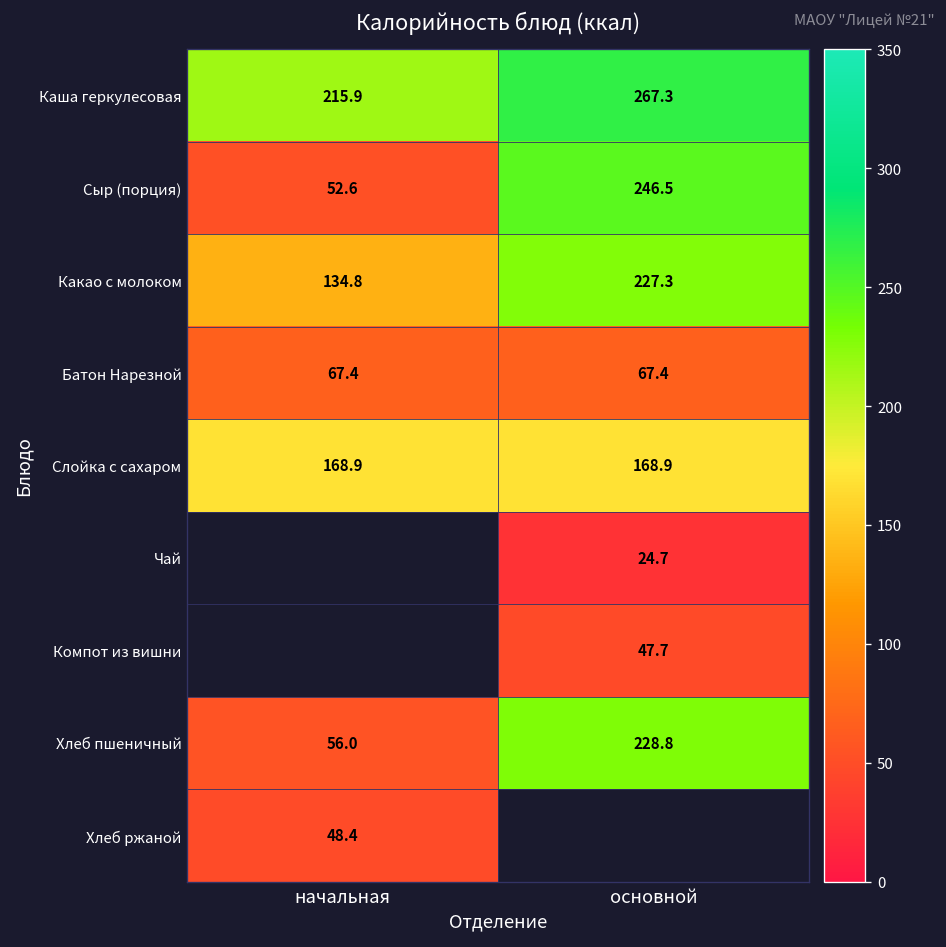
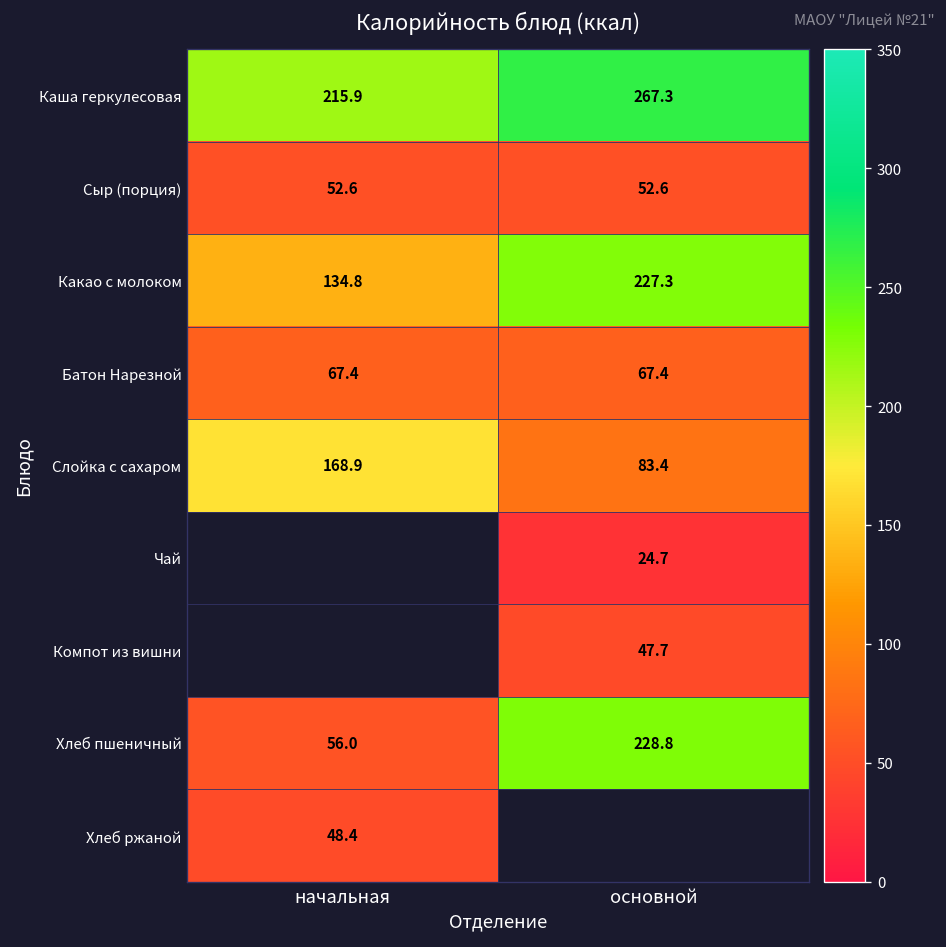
Сыр (порция), основной: 246.5 -> 52.6
Слойка с сахаром, основной: 168.9 -> 83.4
